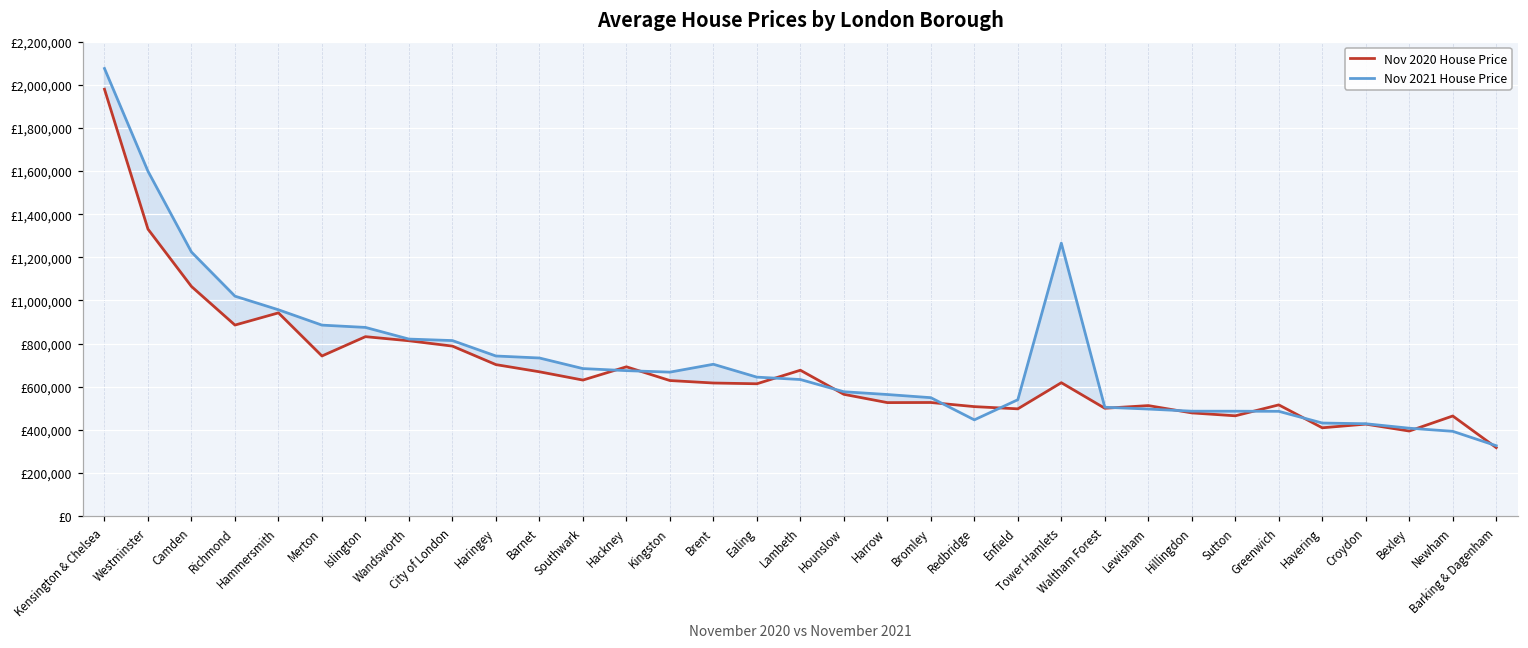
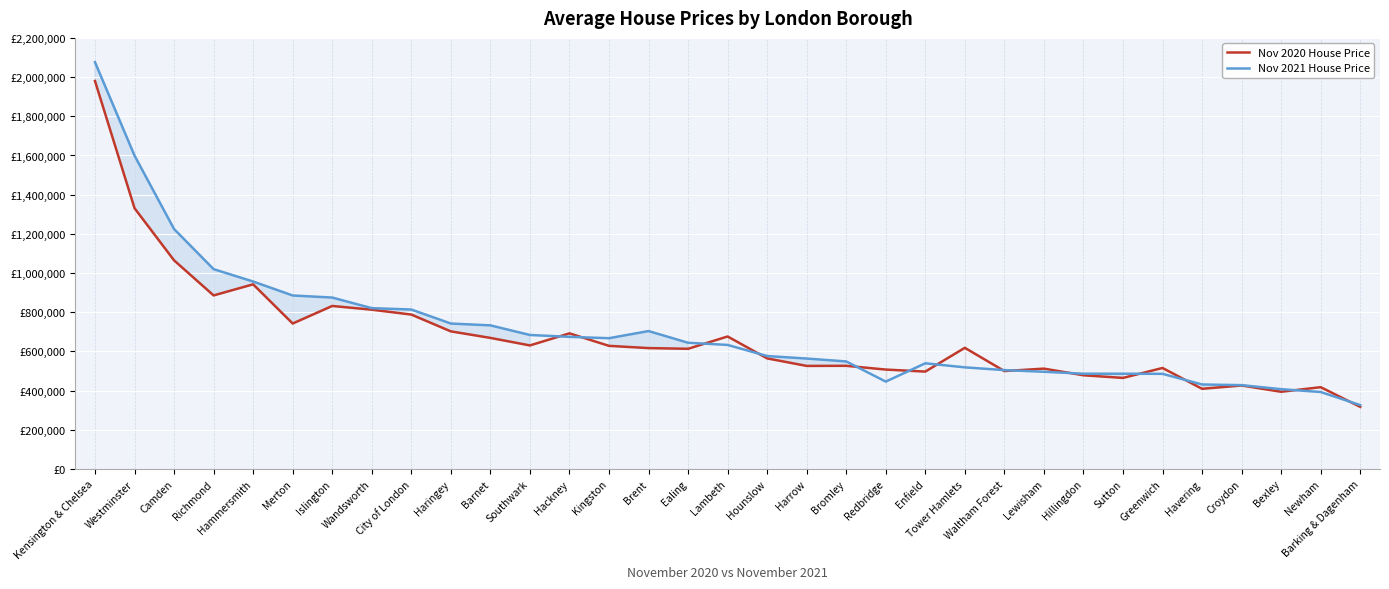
Nov 2021 House Price, Tower Hamlets: £1,270,000 -> £520,000
Nov 2020 House Price, Newham: £460,000 -> £420,000
